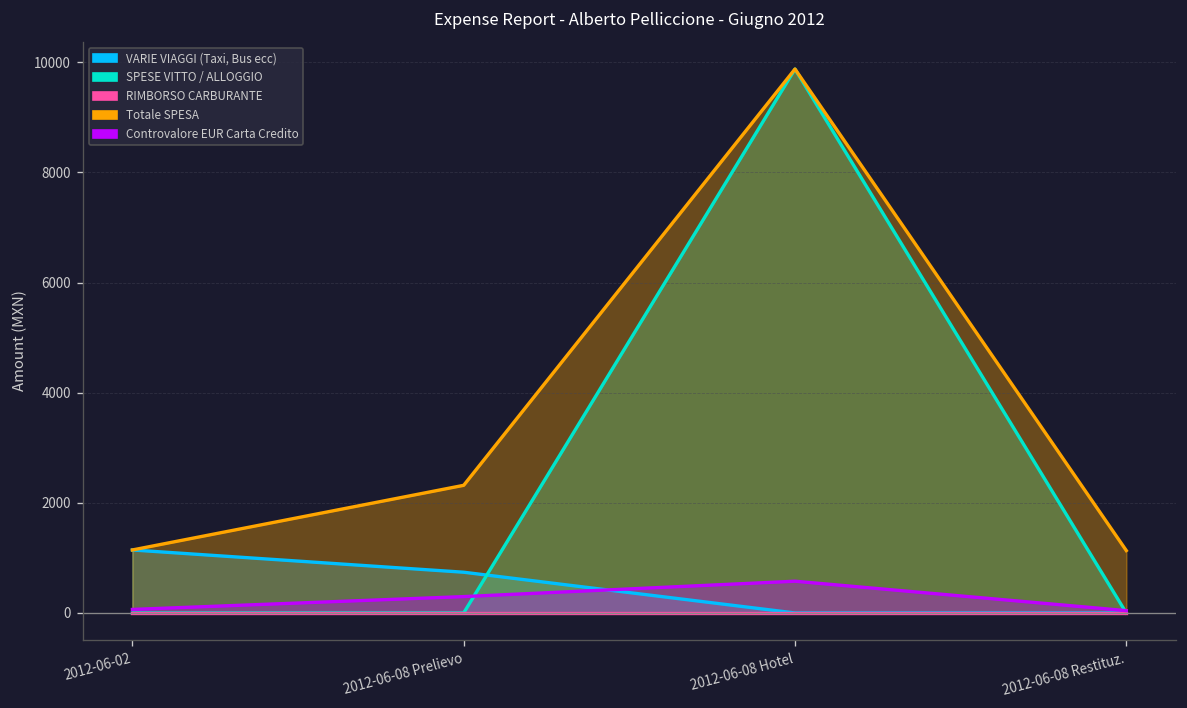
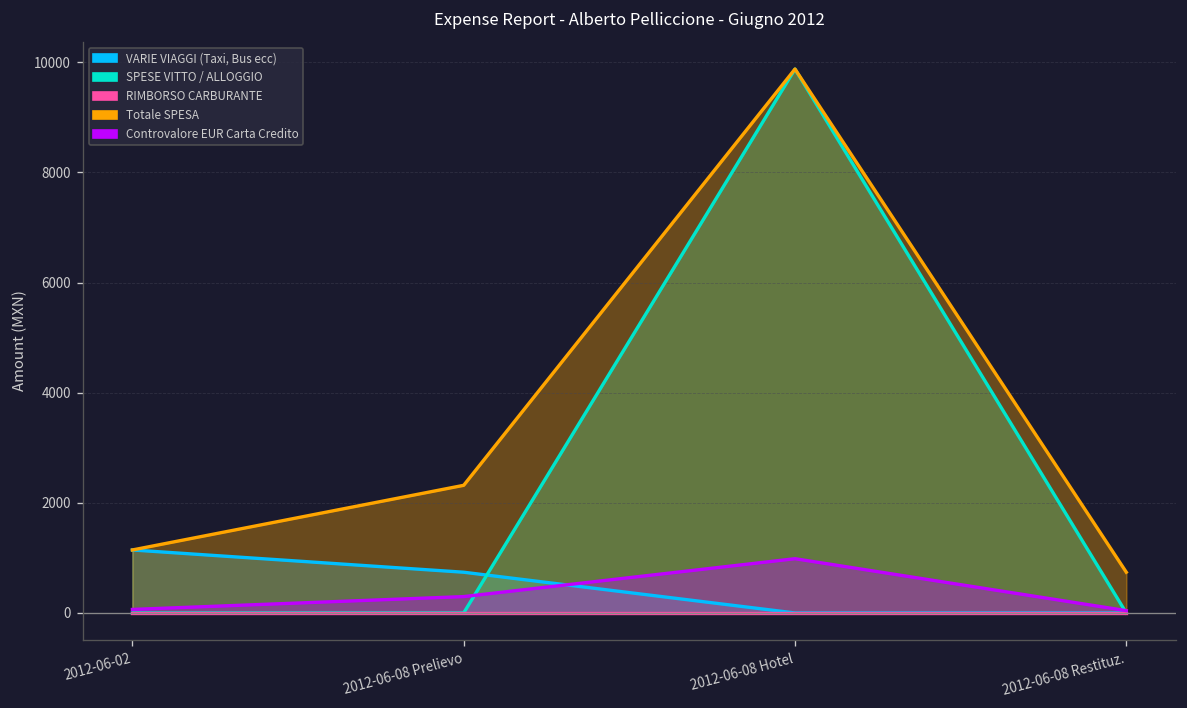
Controvalore EUR Carta Credito, 2012-06-08 Hotel: 600 -> 1000
Totale SPESA, 2012-06-08 Restituz.: 1100 -> 700
